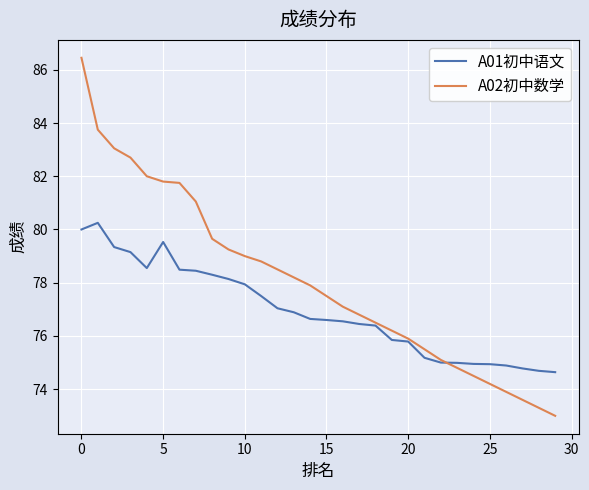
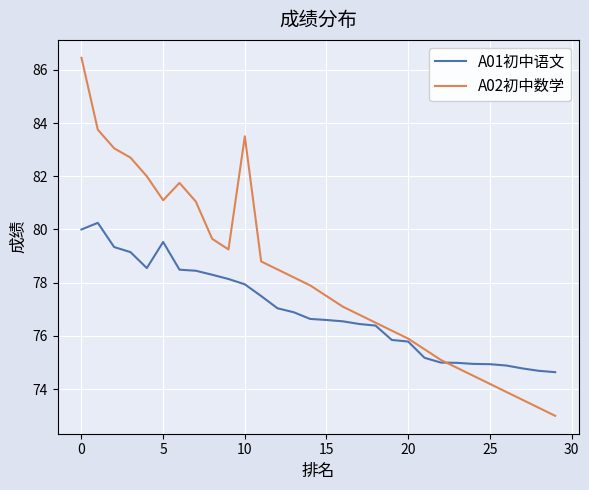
A02初中数学, 5: 81.8 -> 81.1
A02初中数学, 10: 79.0 -> 83.5
